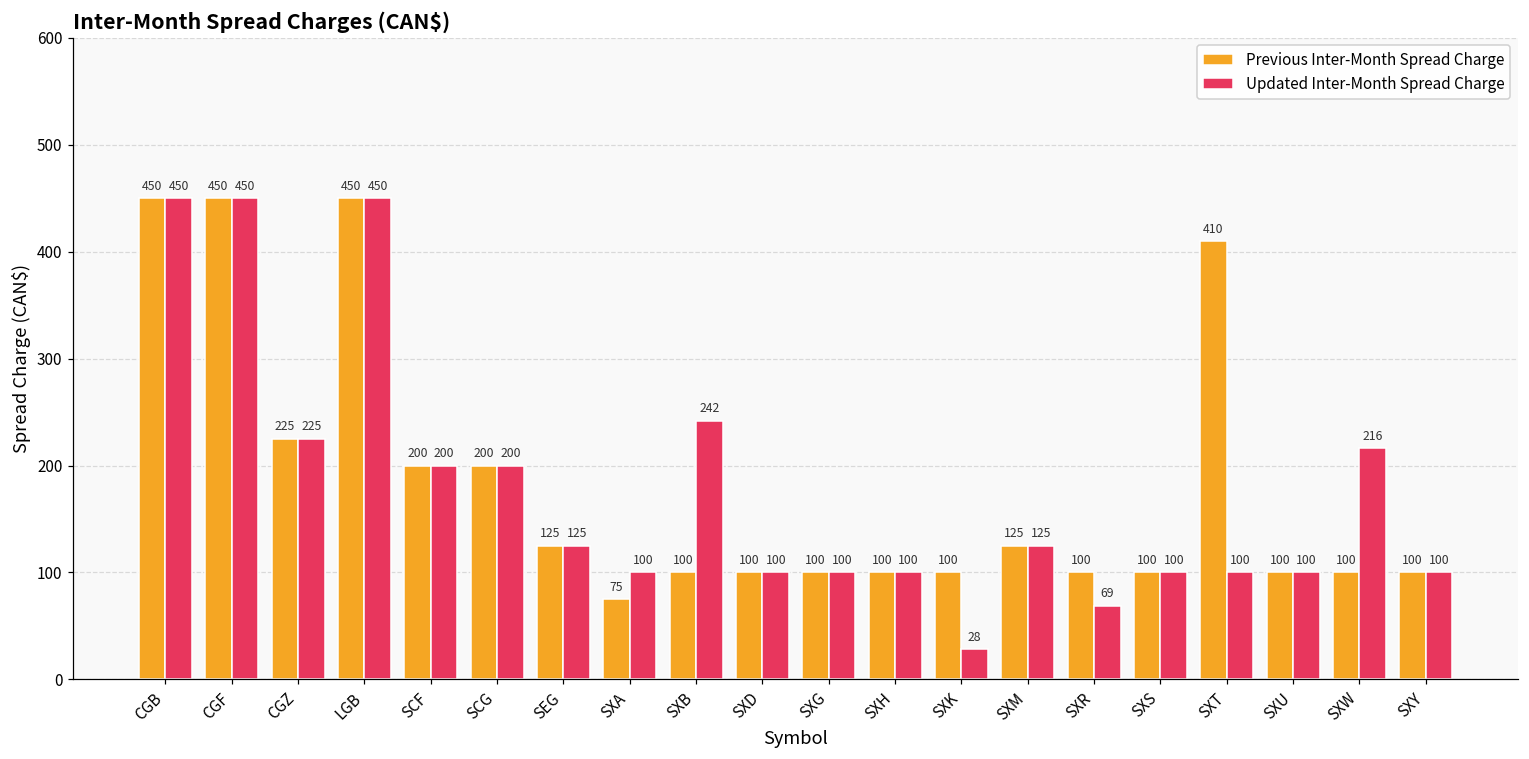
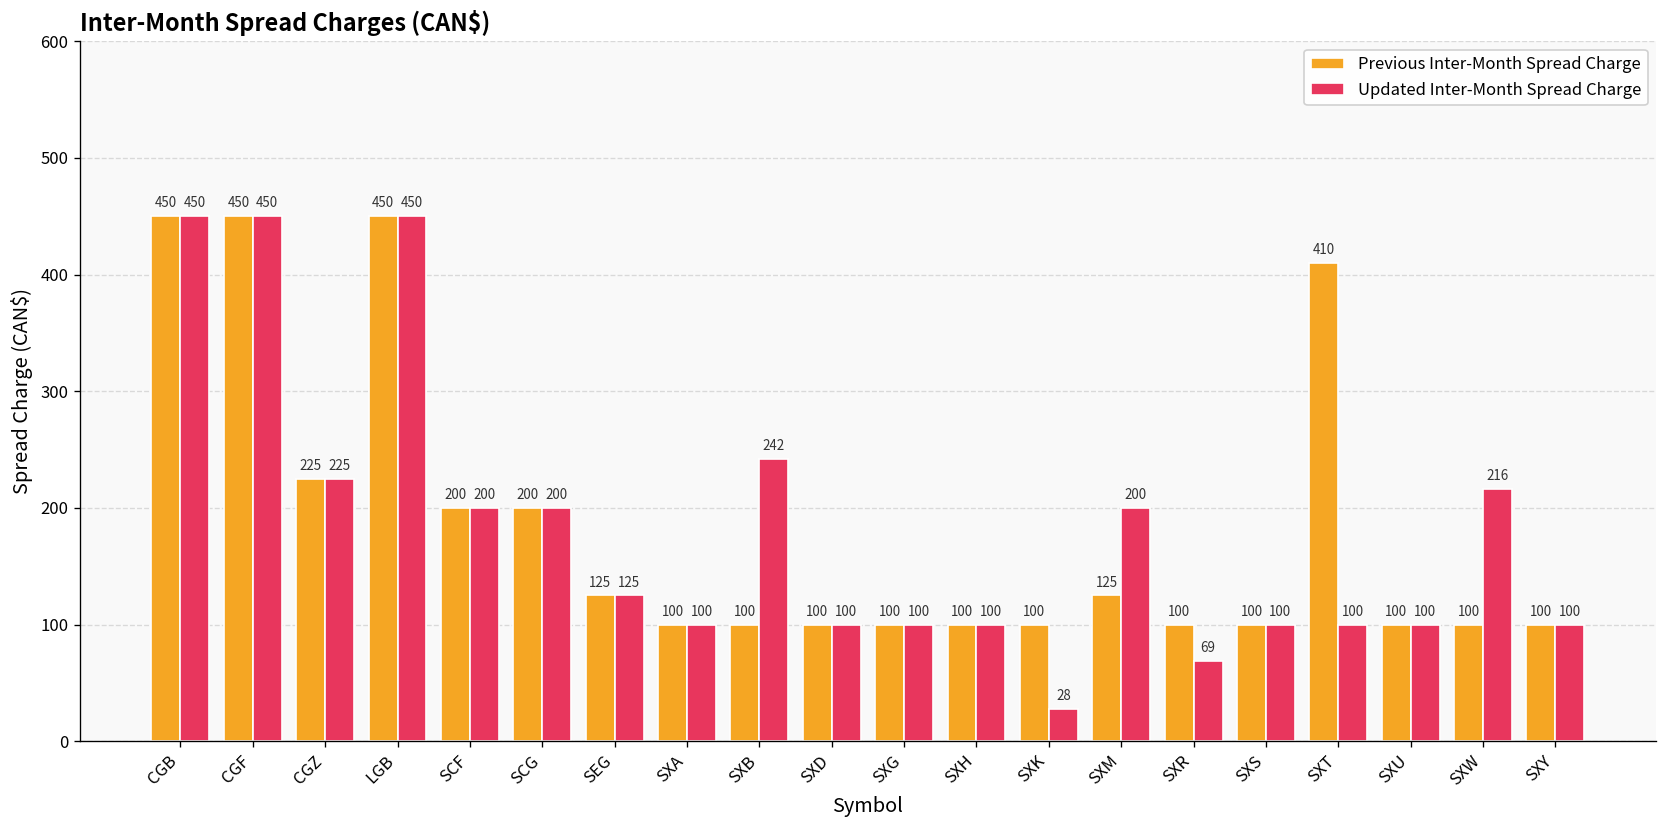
Previous Inter-Month Spread Charge, SXA: 75 -> 100
Updated Inter-Month Spread Charge, SXM: 125 -> 200
